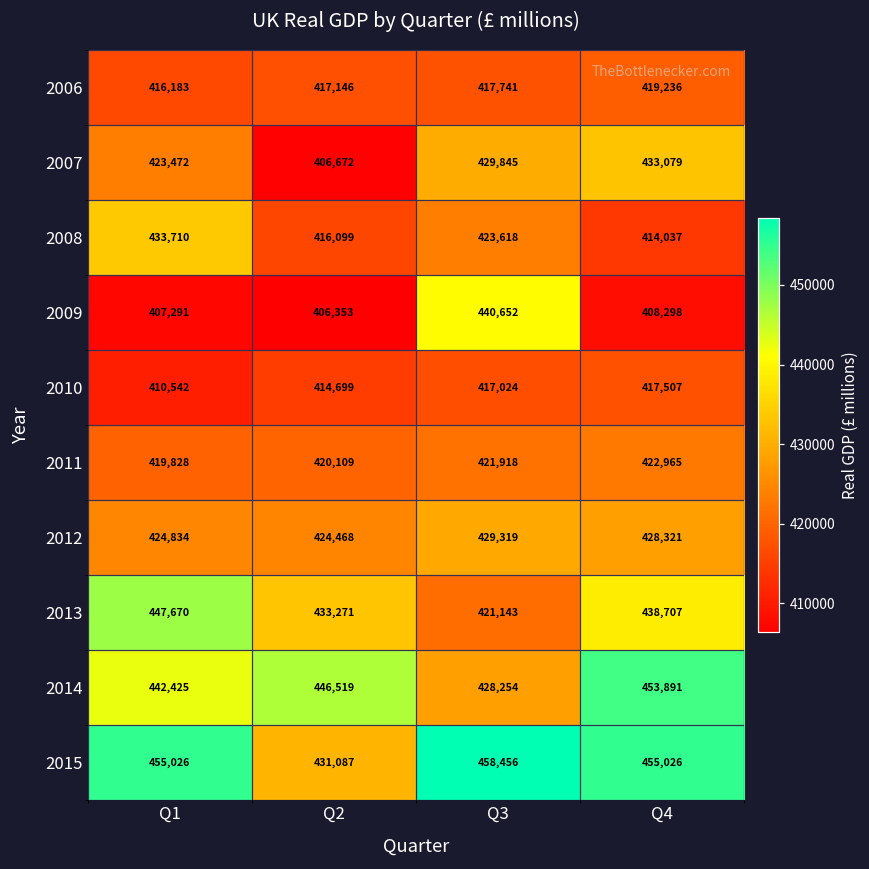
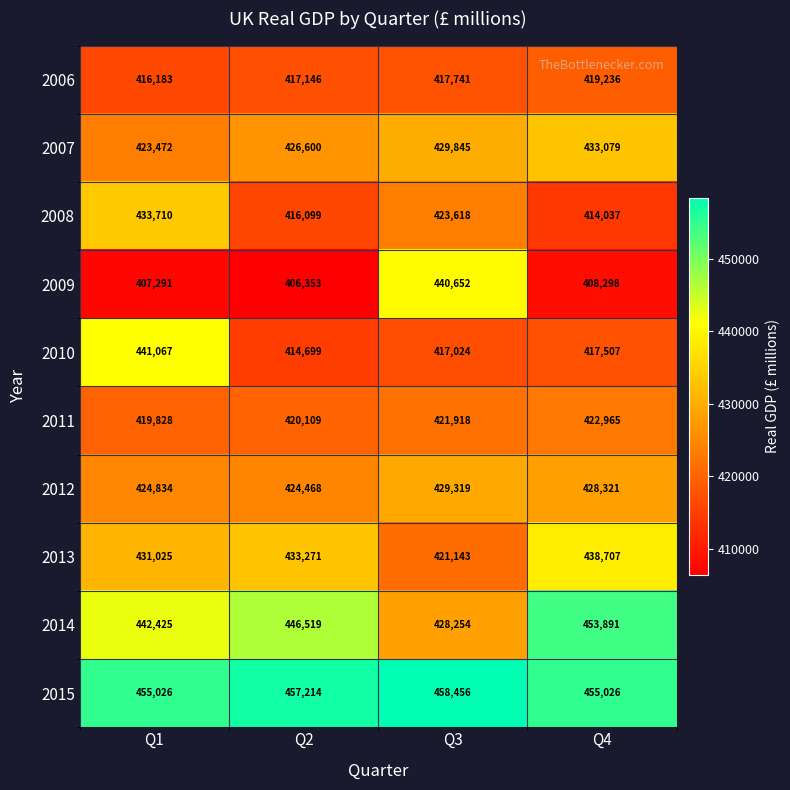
2007, Q2: 406,672 -> 426,600
2010, Q1: 410,542 -> 441,067
2013, Q1: 447,670 -> 431,025
2015, Q2: 431,087 -> 457,214
